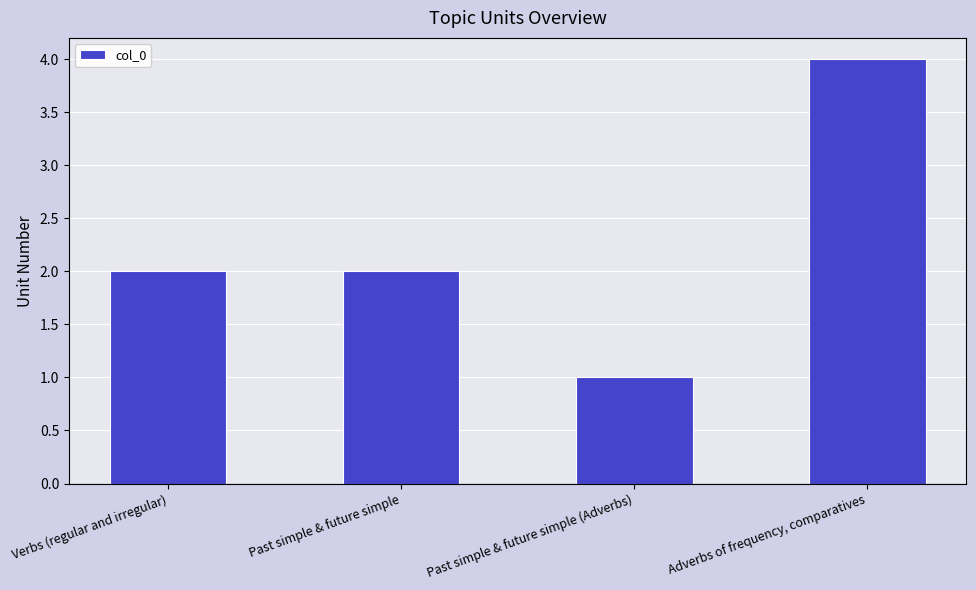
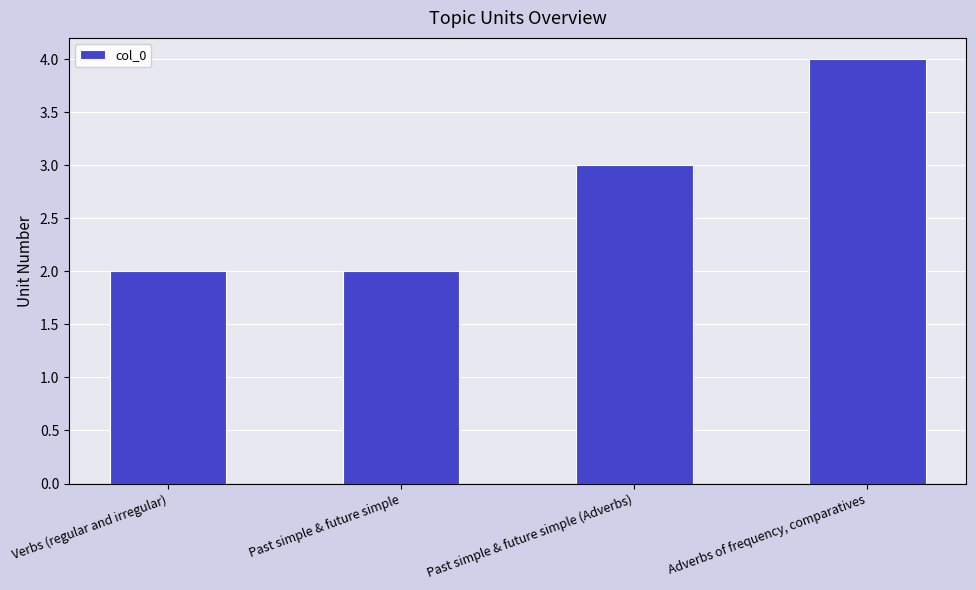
Past simple & future simple (Adverbs): 1 -> 3
